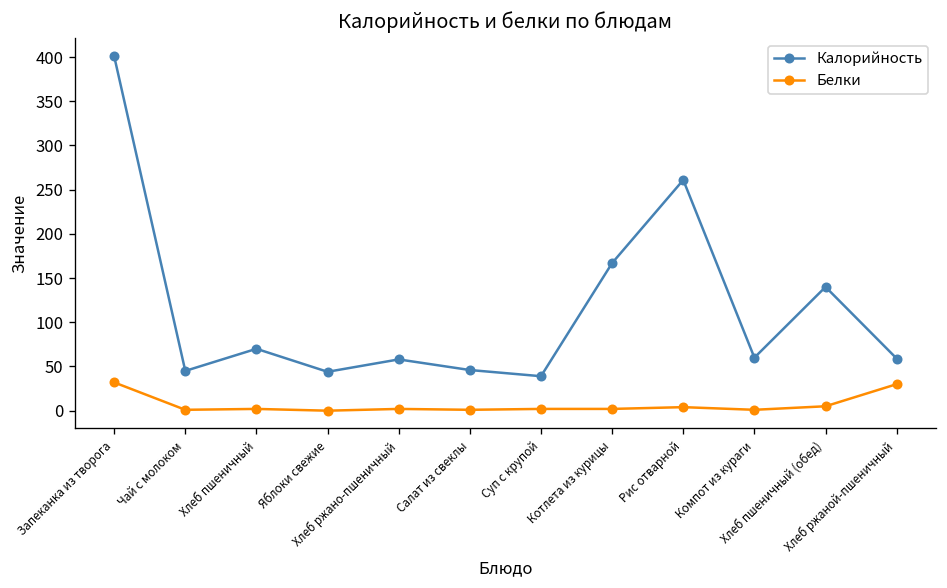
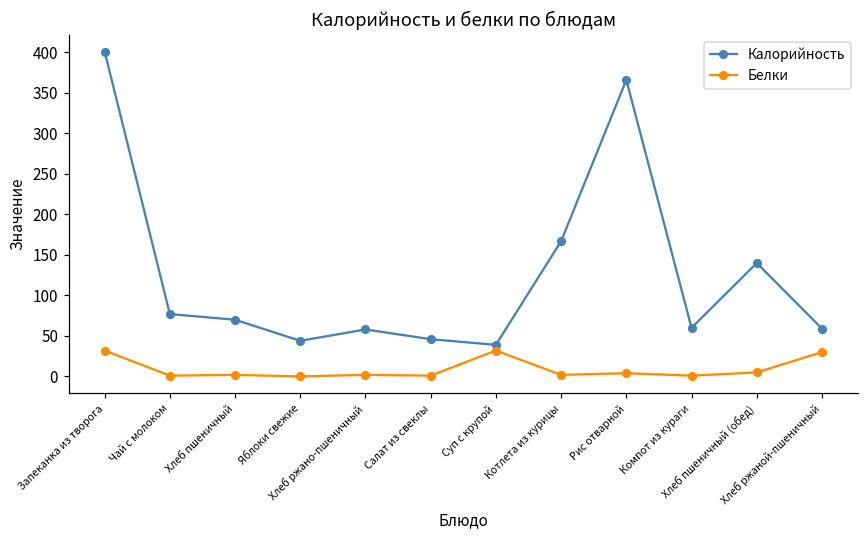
Калорийность, Чай с молоком: 50 -> 80
Белки, Суп с крупой: 0 -> 30
Калорийность, Рис отварной: 260 -> 370
